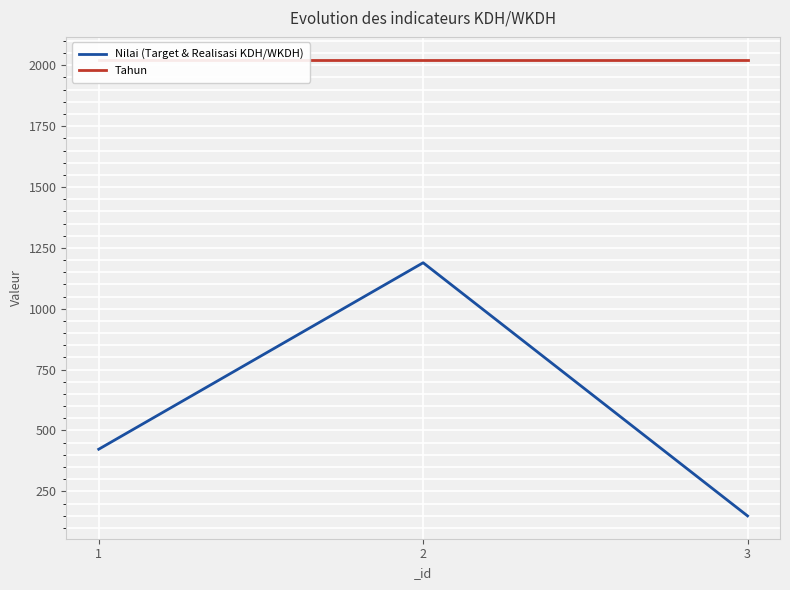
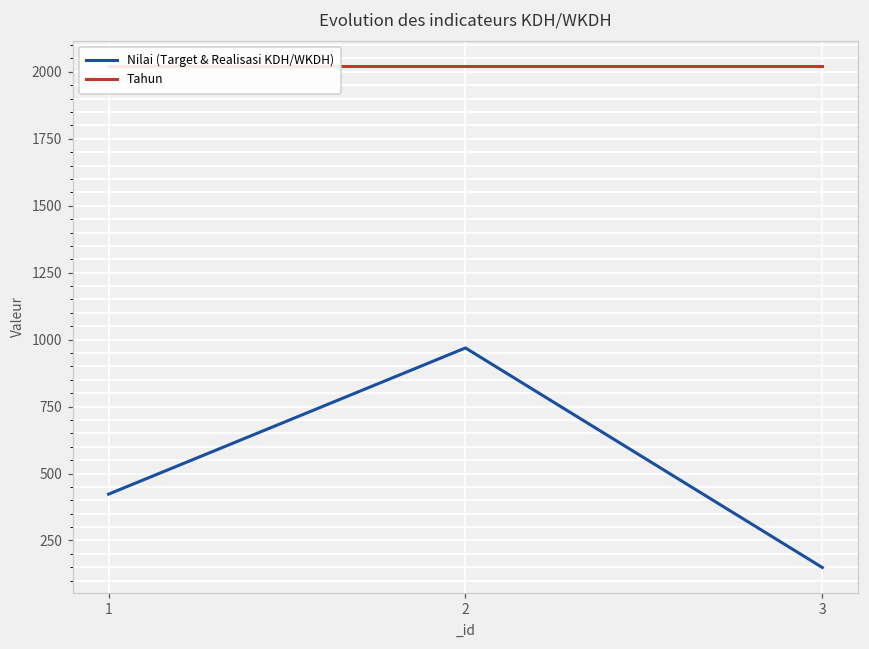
Nilai (Target & Realisasi KDH/WKDH), 2: 1190 -> 970
